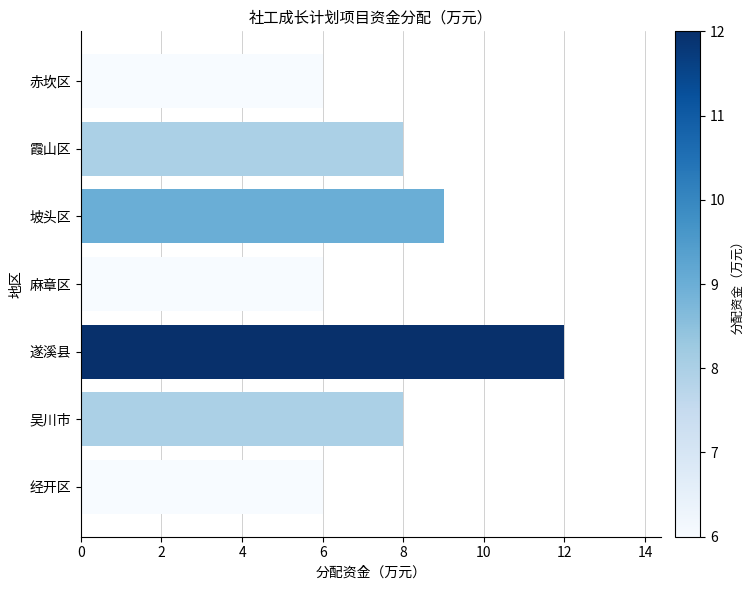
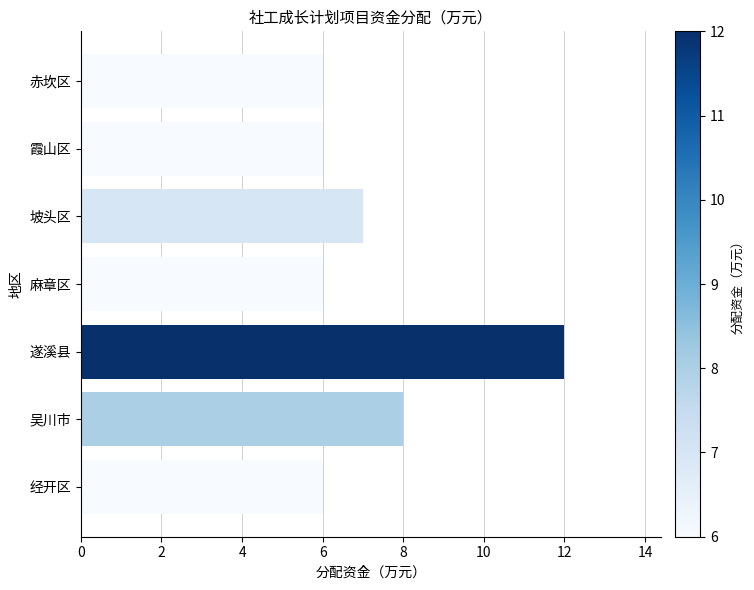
霞山区: 8 -> 6
坡头区: 9 -> 7
